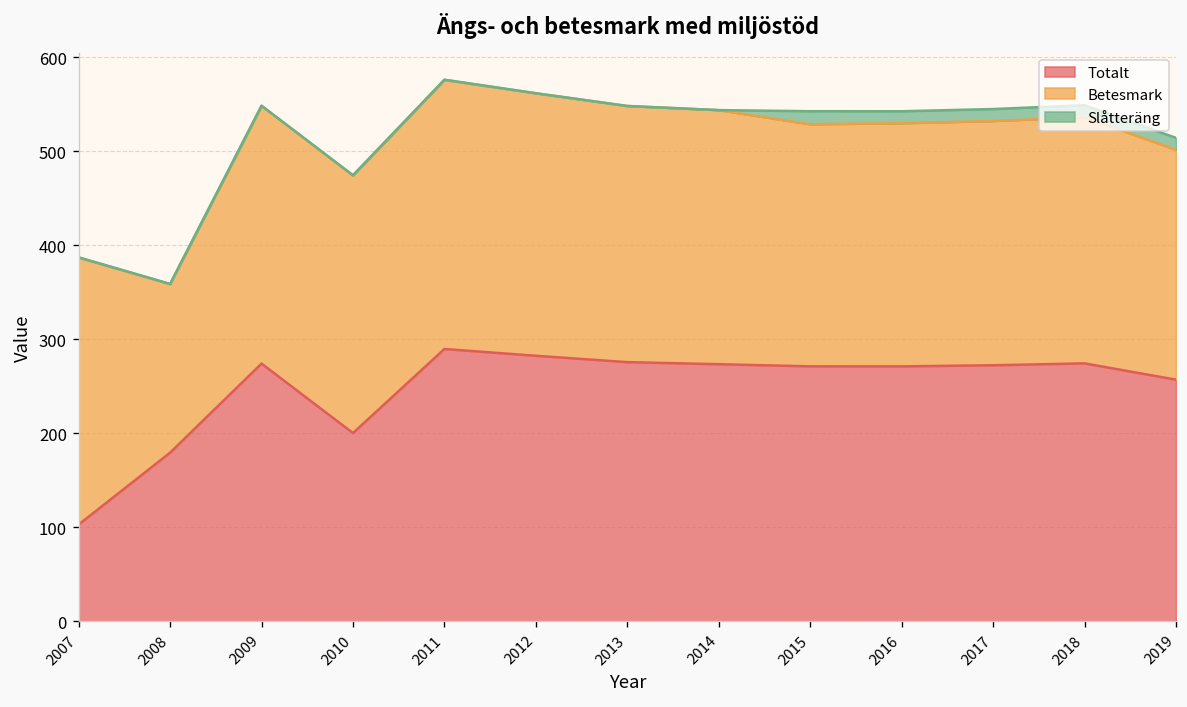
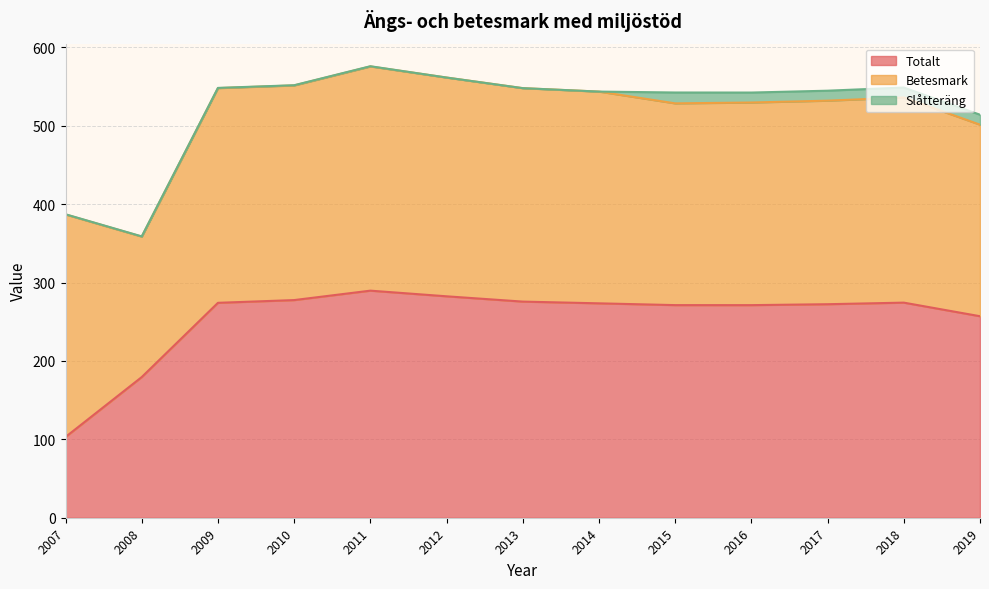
Totalt, 2010: 200 -> 280
